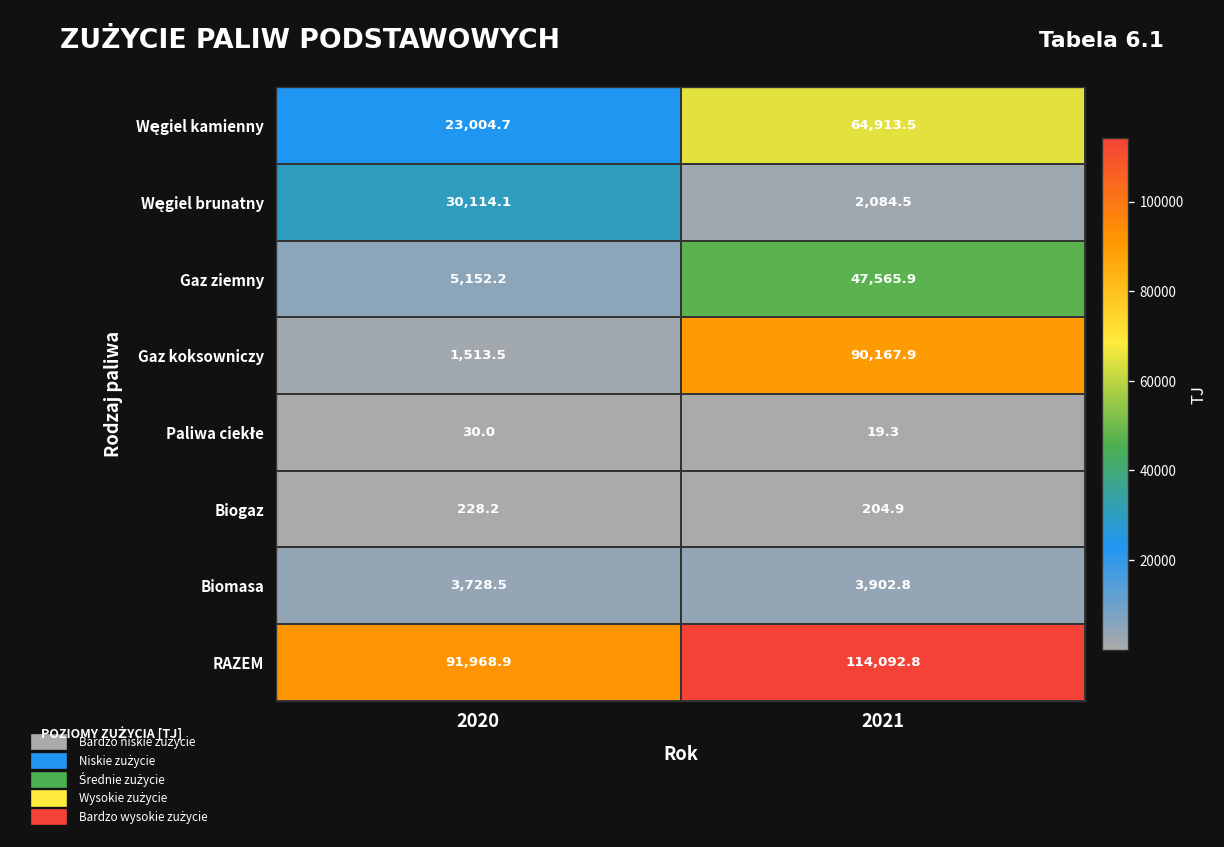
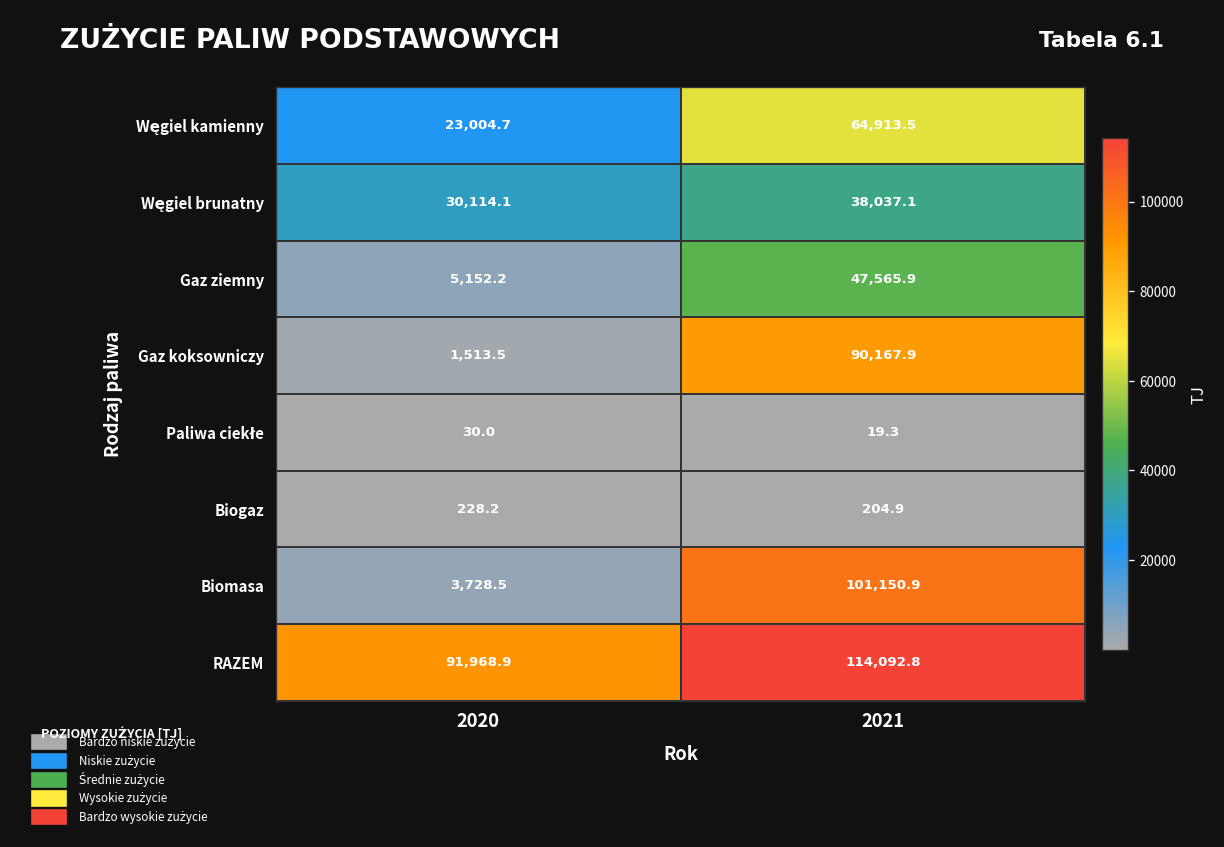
Węgiel brunatny, 2021: 2,084.5 -> 38,037.1
Biomasa, 2021: 3,902.8 -> 101,150.9
